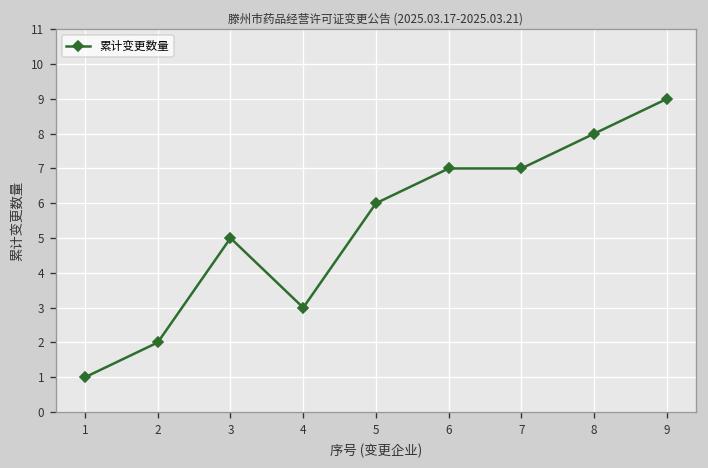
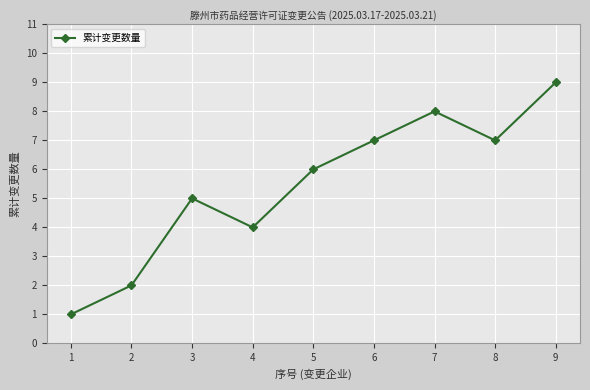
4: 3 -> 4
7: 7 -> 8
8: 8 -> 7
